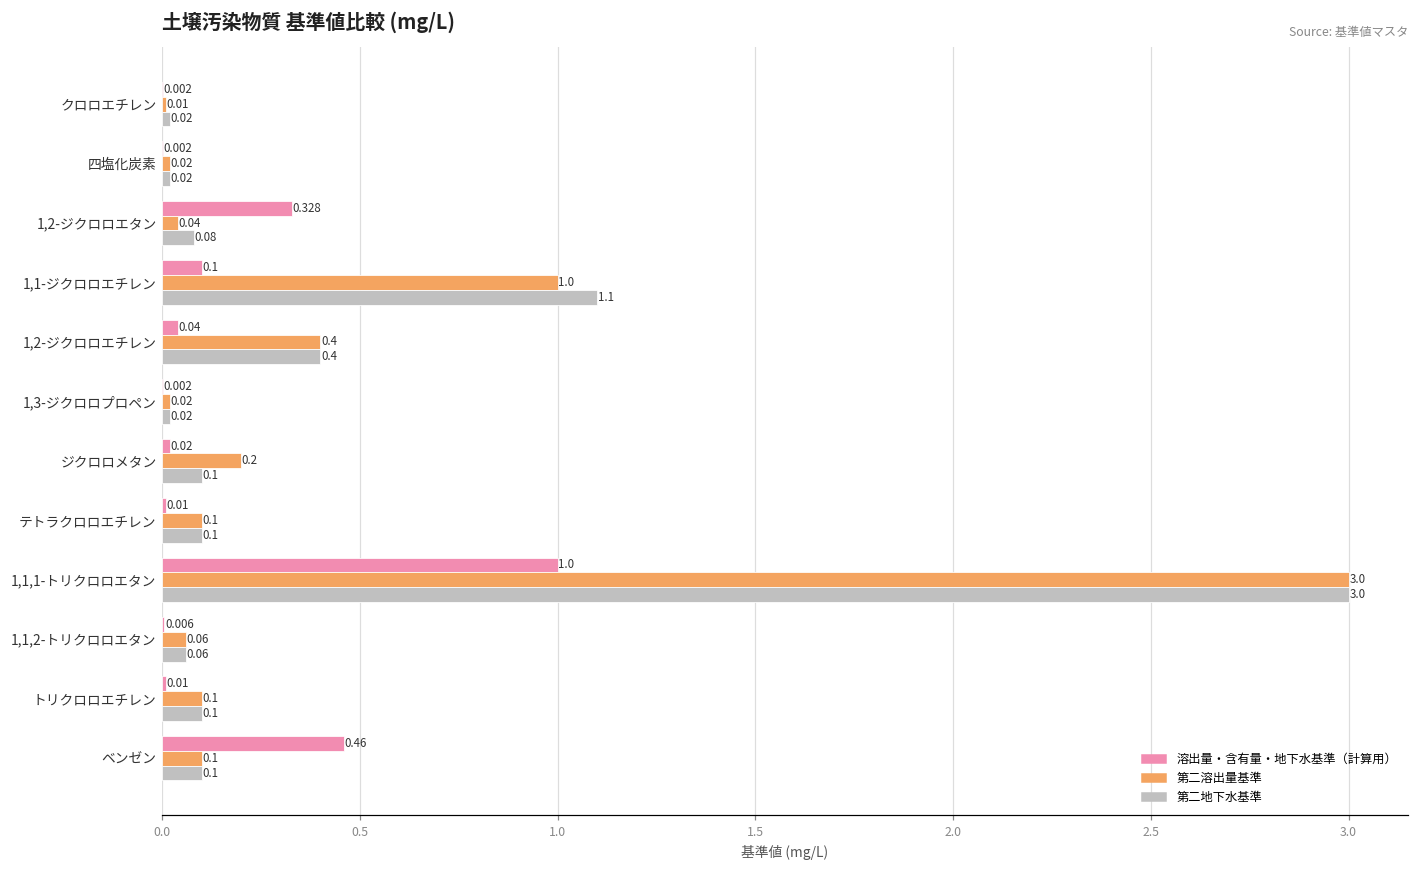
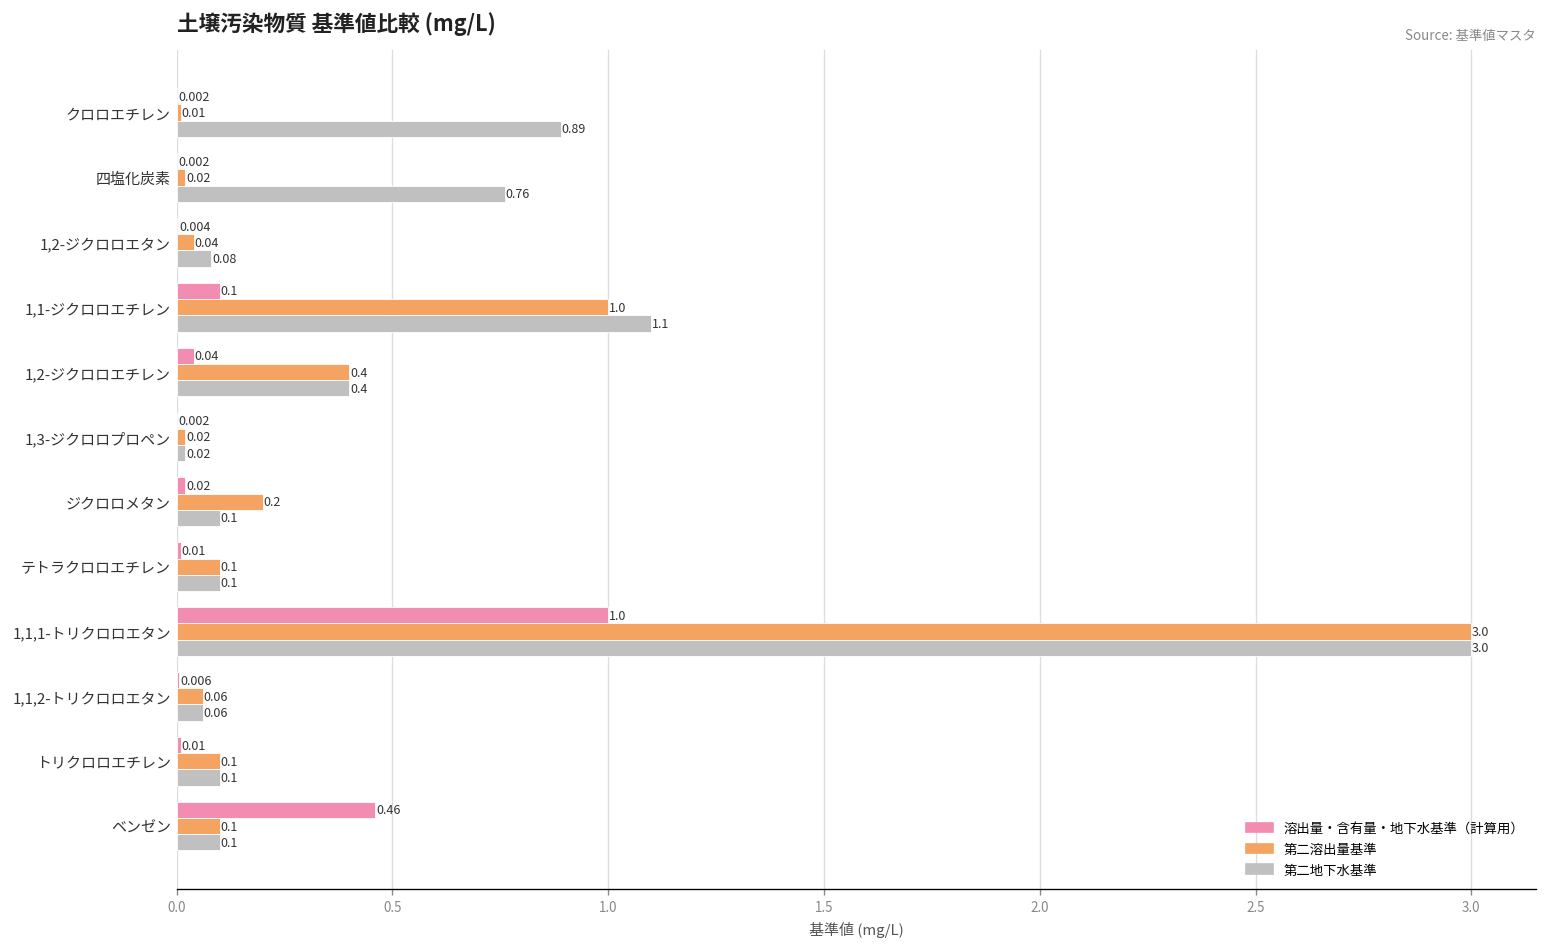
第二地下水基準, クロロエチレン: 0.02 -> 0.89
第二地下水基準, 四塩化炭素: 0.02 -> 0.76
溶出量・含有量・地下水基準（計算用）, 1,2-ジクロロエタン: 0.328 -> 0.004
